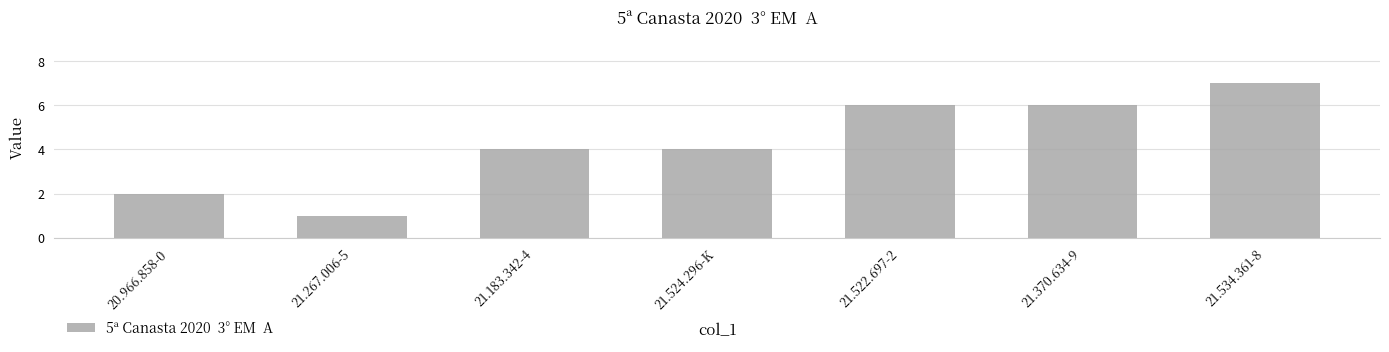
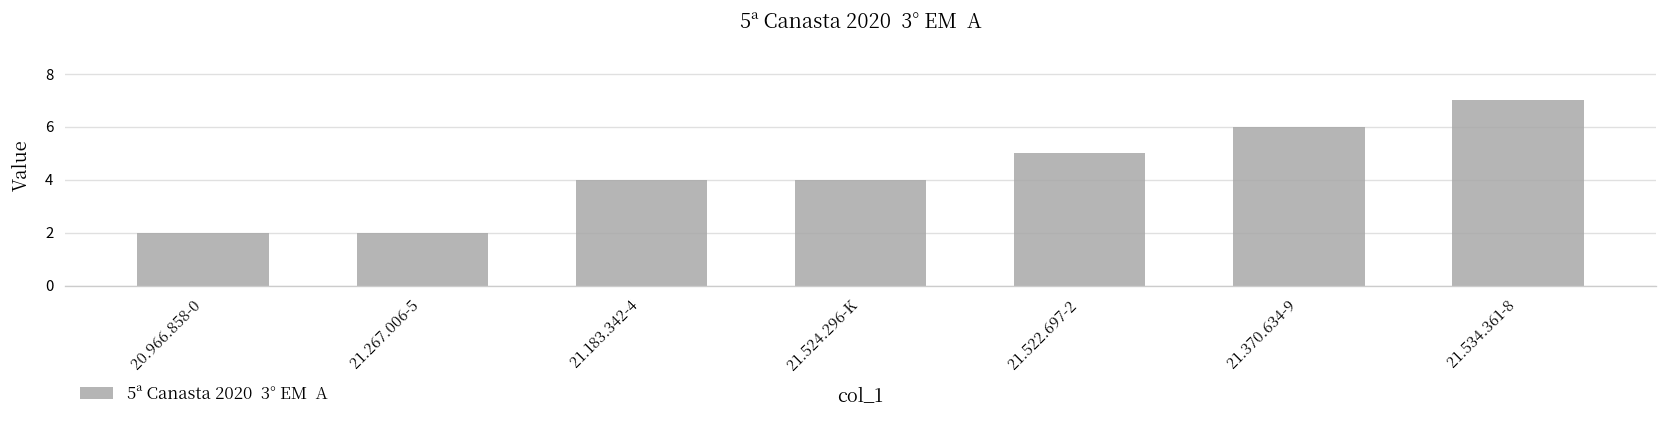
21.267.006-5: 1 -> 2
21.522.697-2: 6 -> 5
